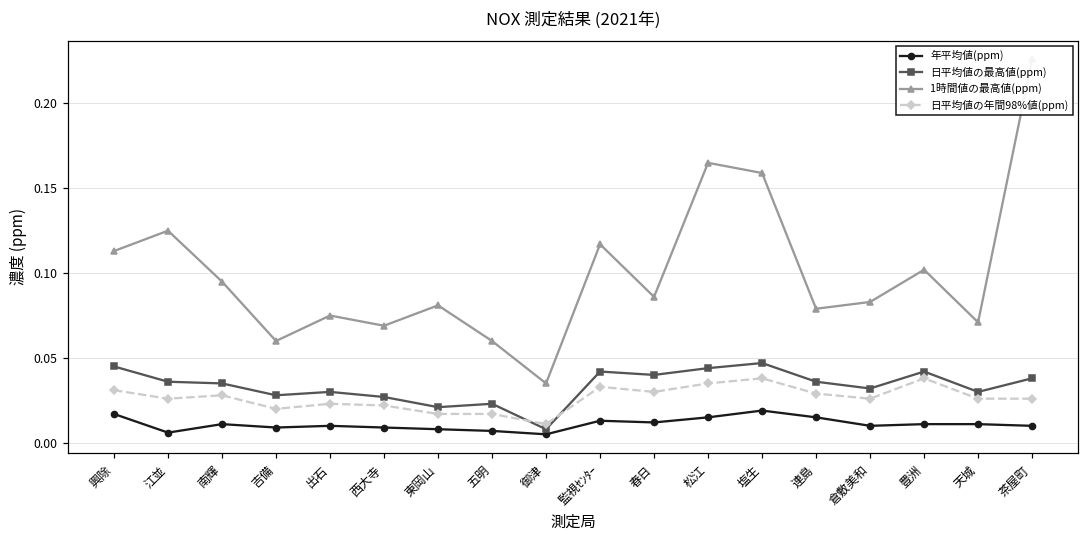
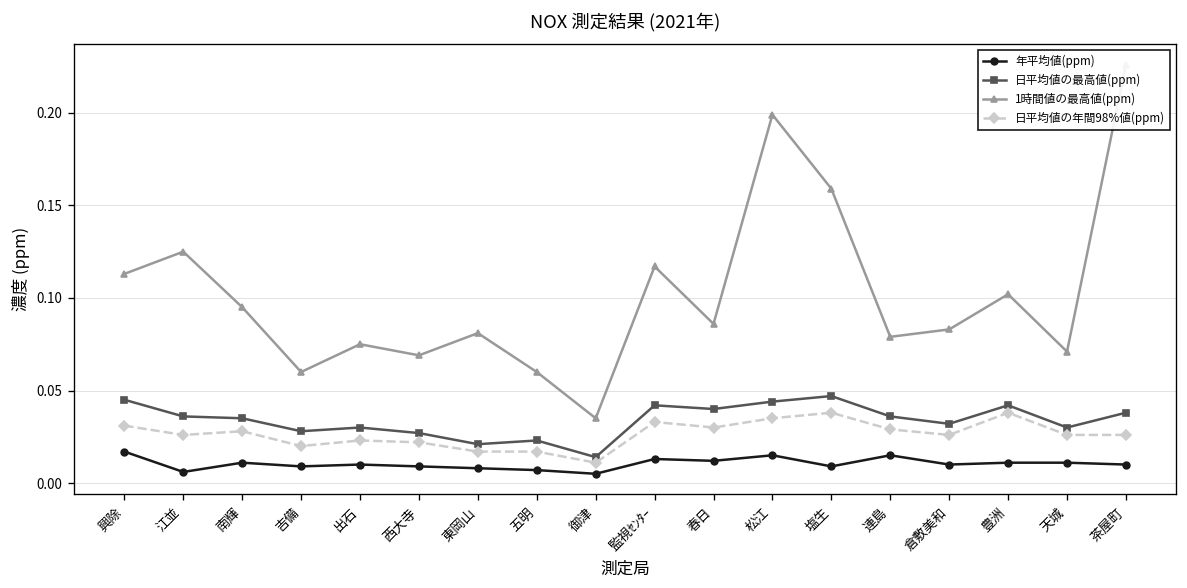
日平均値の最高値(ppm), 御津: 0.008 -> 0.014
1時間値の最高値(ppm), 松江: 0.165 -> 0.199
年平均値(ppm), 塩生: 0.019 -> 0.009
